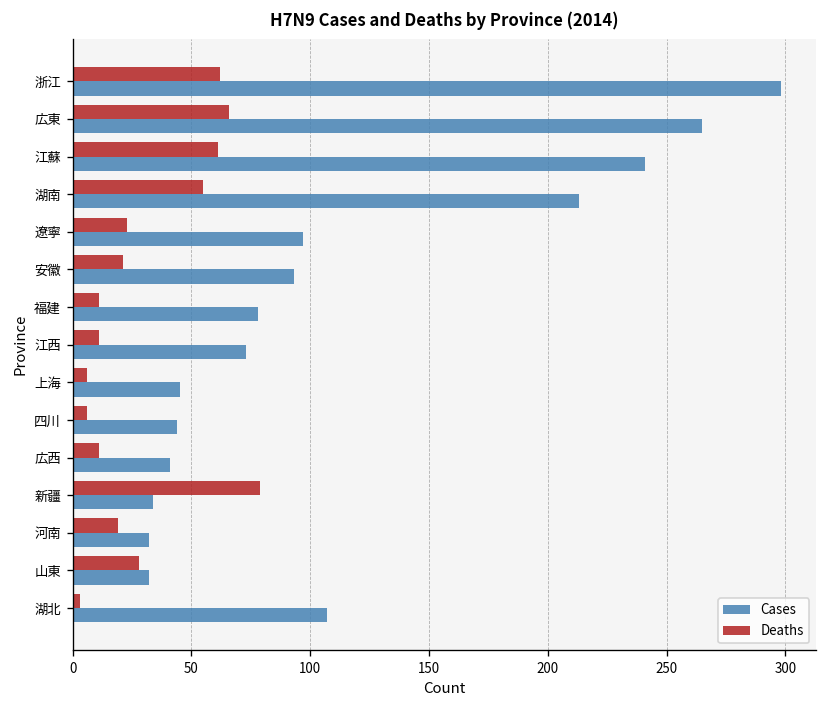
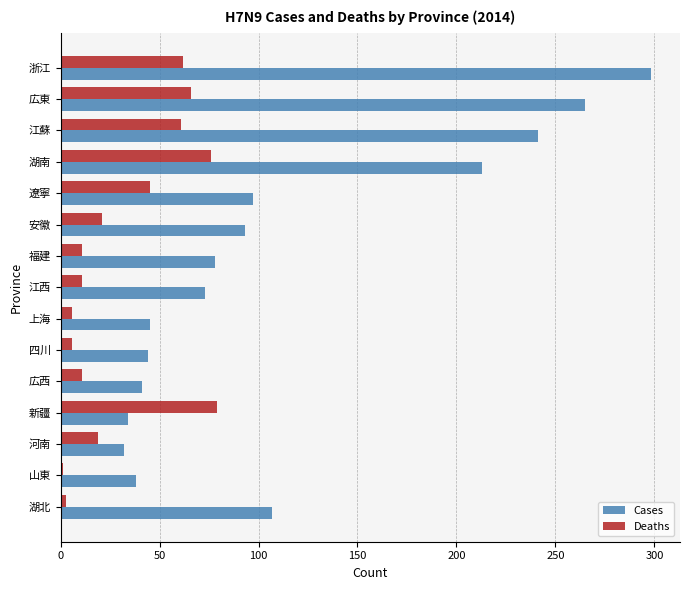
Deaths, 湖南: 55 -> 76
Deaths, 遼寧: 23 -> 45
Deaths, 山東: 28 -> 1
Cases, 山東: 32 -> 38
